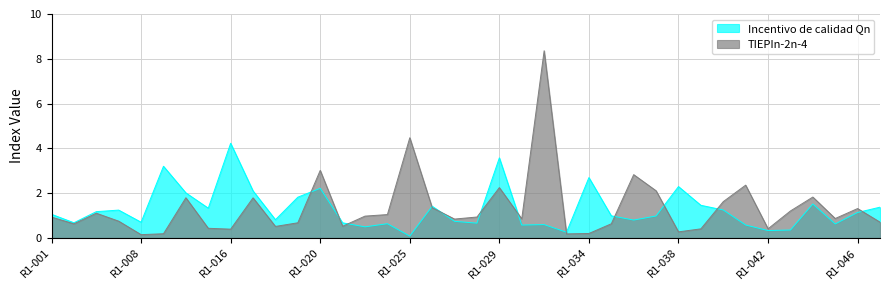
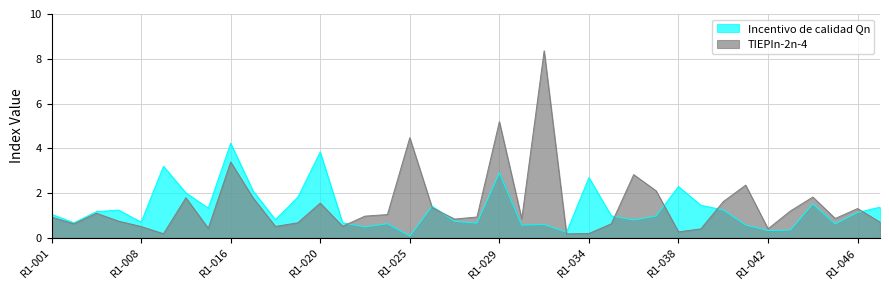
TIEPIn-2n-4, R1-008: 0.1 -> 0.5
TIEPIn-2n-4, R1-016: 0.4 -> 3.4
Incentivo de calidad Qn, R1-020: 2.2 -> 3.8
TIEPIn-2n-4, R1-020: 3.0 -> 1.6
Incentivo de calidad Qn, R1-029: 3.6 -> 2.9
TIEPIn-2n-4, R1-029: 2.2 -> 5.2
